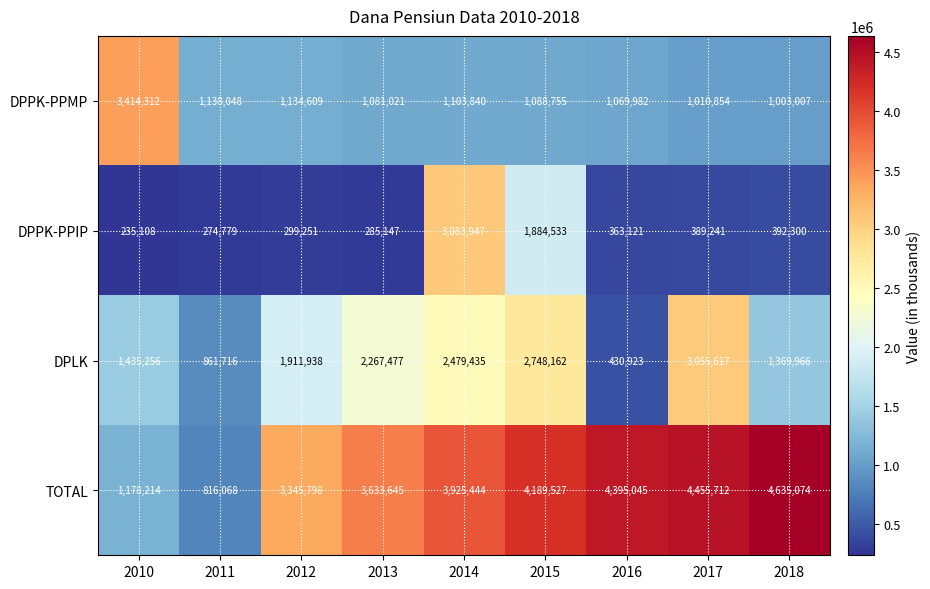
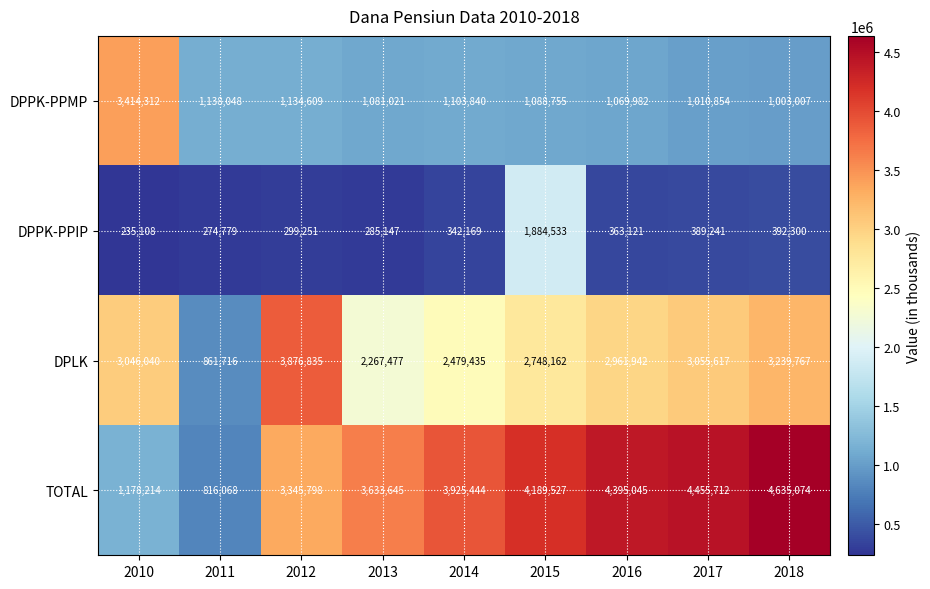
DPPK-PPIP, 2014: 3,083,947 -> 342,169
DPLK, 2010: 1,435,256 -> 3,046,040
DPLK, 2012: 1,911,938 -> 3,876,835
DPLK, 2016: 430,923 -> 2,961,942
DPLK, 2018: 1,369,966 -> 3,239,767
